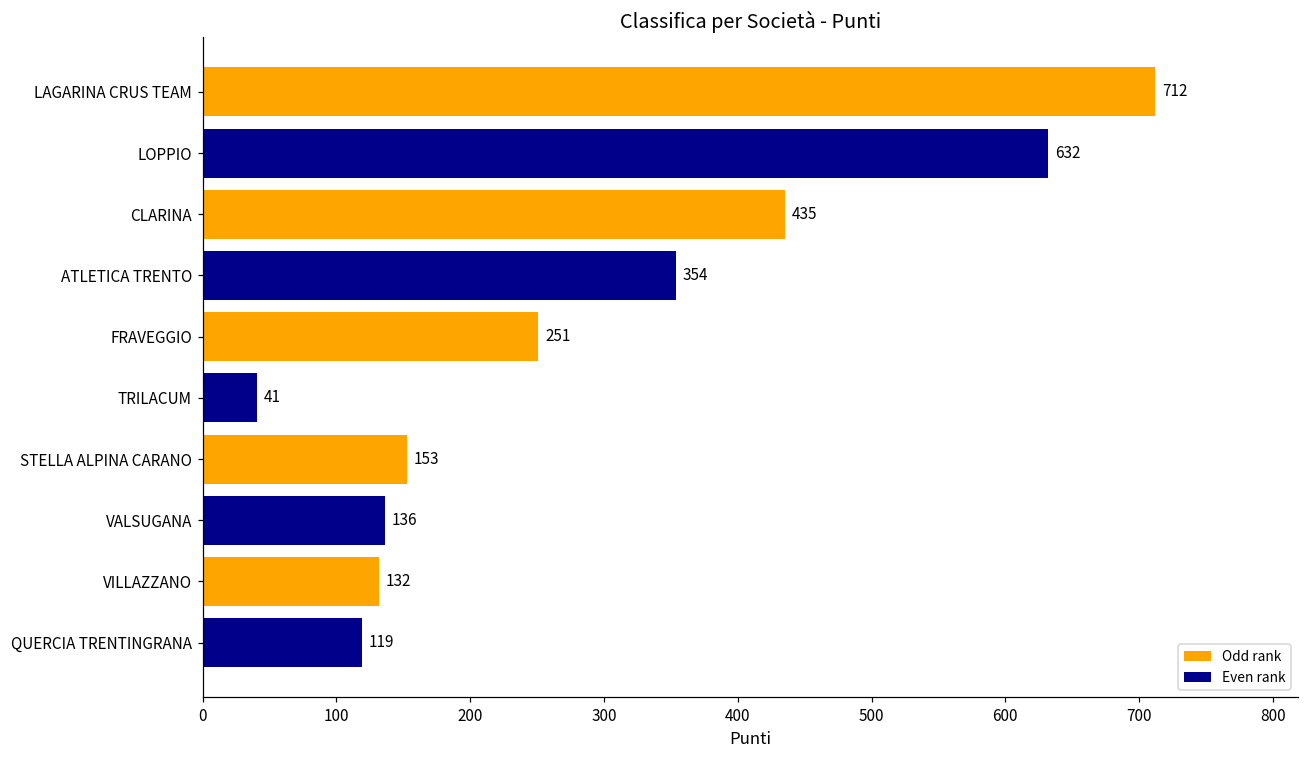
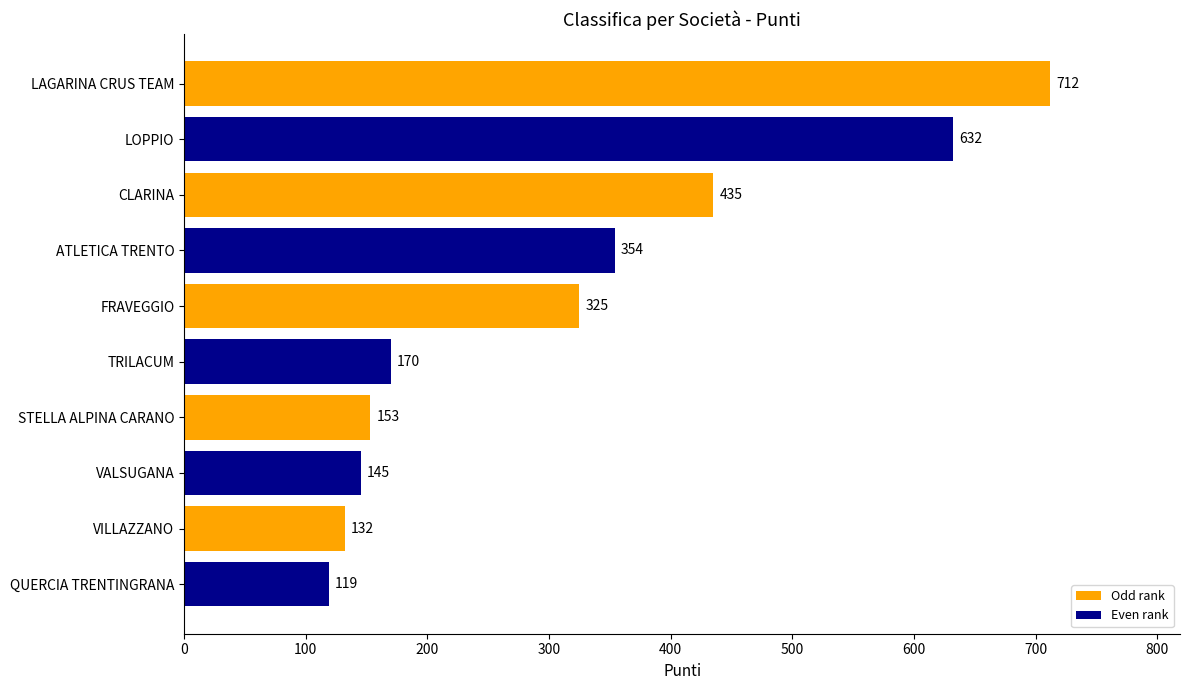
FRAVEGGIO: 251 -> 325
TRILACUM: 41 -> 170
VALSUGANA: 136 -> 145
